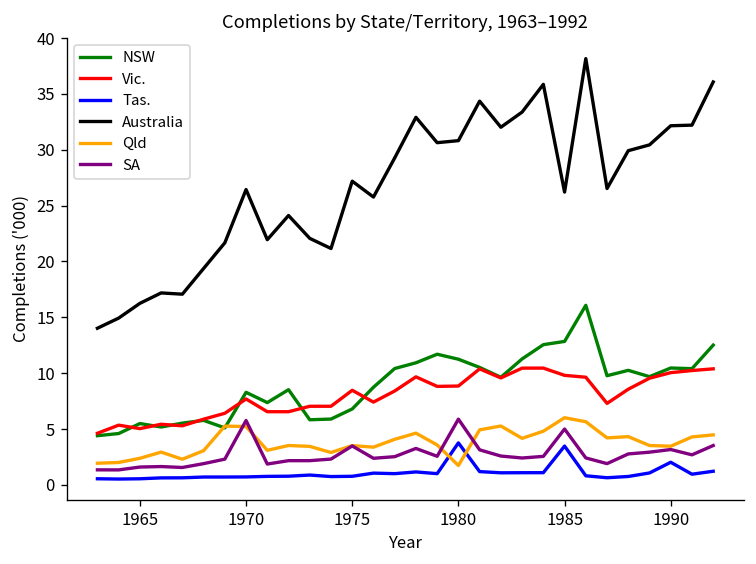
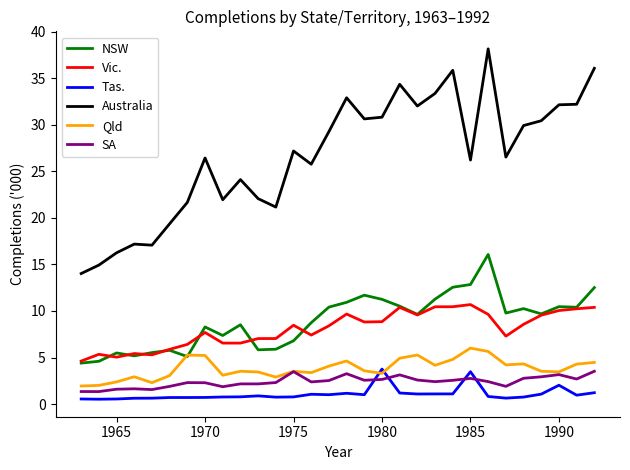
SA, 1970: 6 -> 2
Qld, 1980: 2 -> 3
SA, 1980: 6 -> 3
Vic., 1985: 10 -> 11
SA, 1985: 5 -> 3
